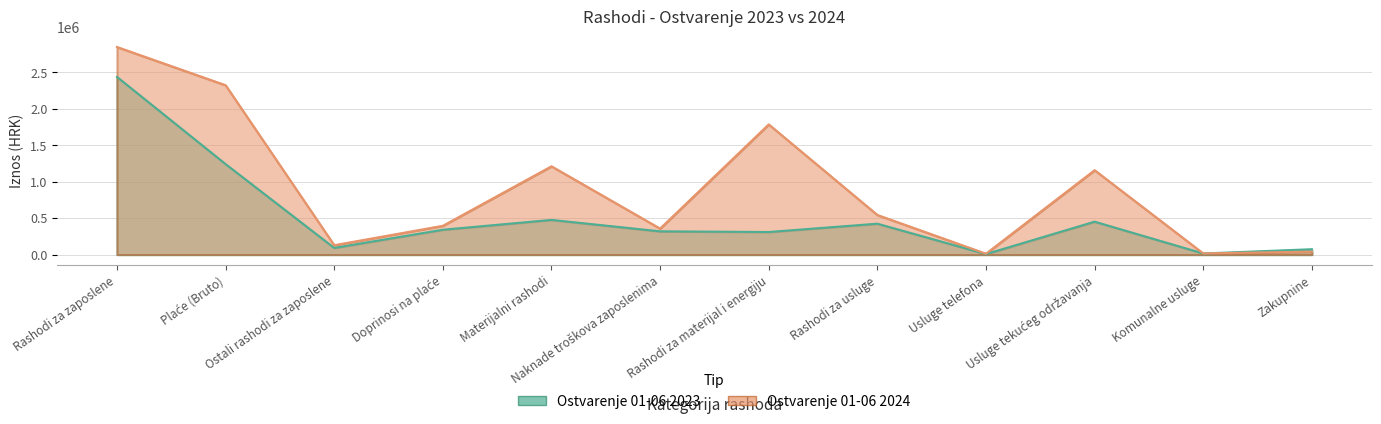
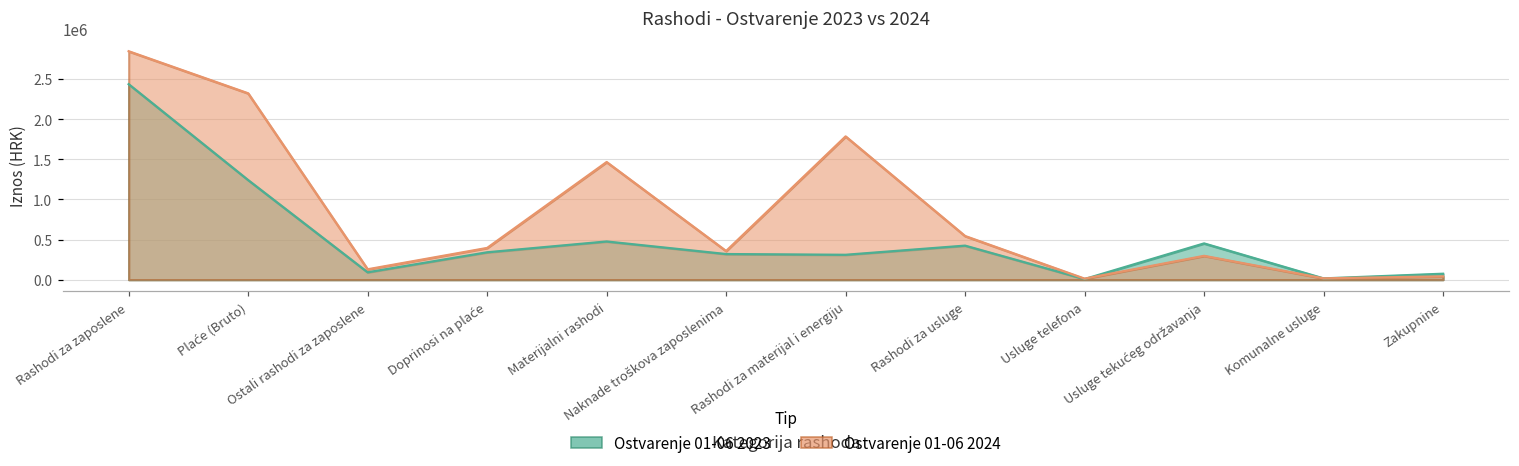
Ostvarenje 01-06 2024, Materijalni rashodi: 1200000 -> 1500000
Ostvarenje 01-06 2024, Usluge tekućeg održavanja: 1200000 -> 300000
